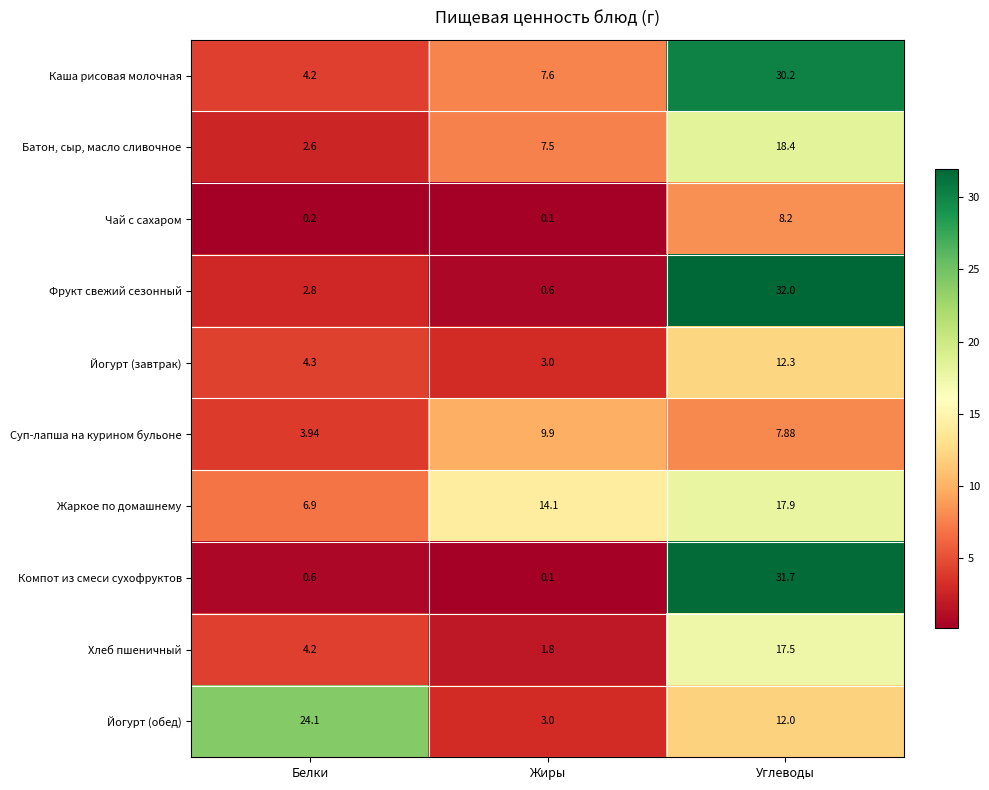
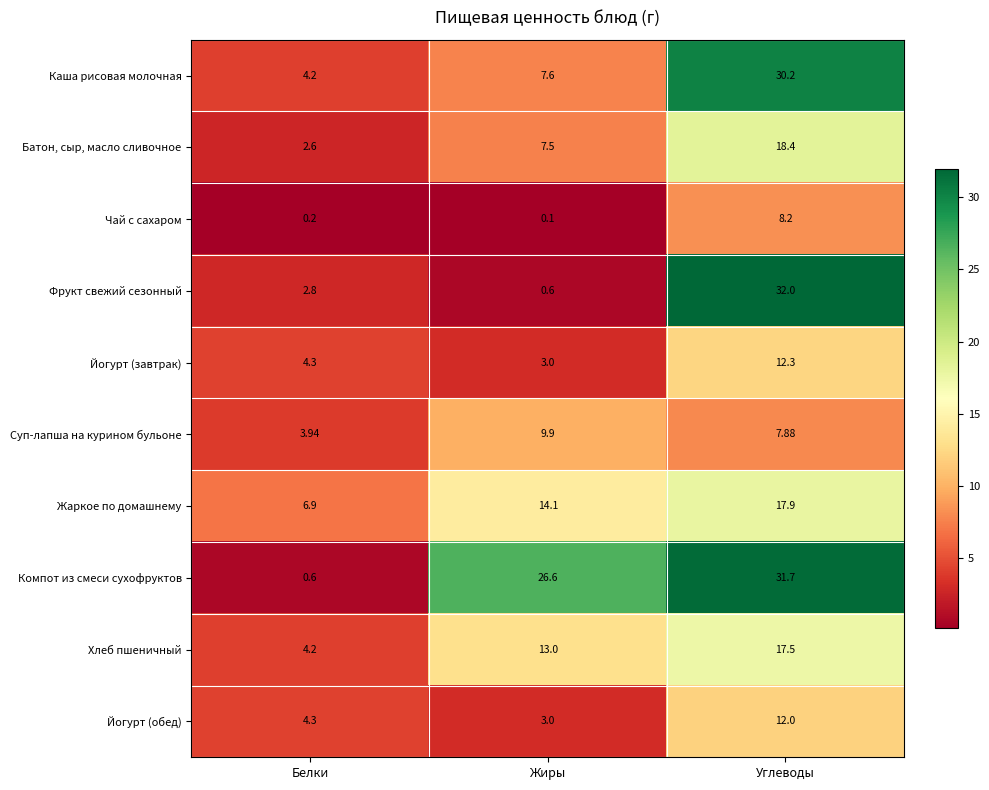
Компот из смеси сухофруктов, Жиры: 0.1 -> 26.6
Хлеб пшеничный, Жиры: 1.8 -> 13.0
Йогурт (обед), Белки: 24.1 -> 4.3
